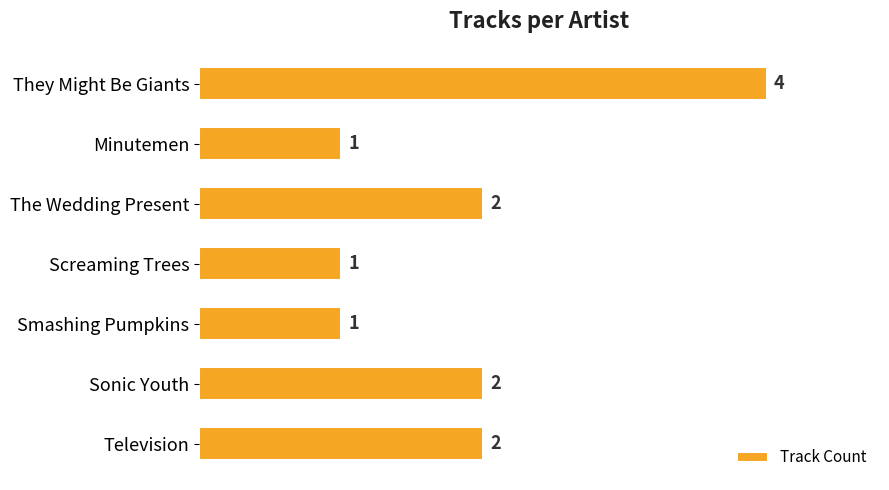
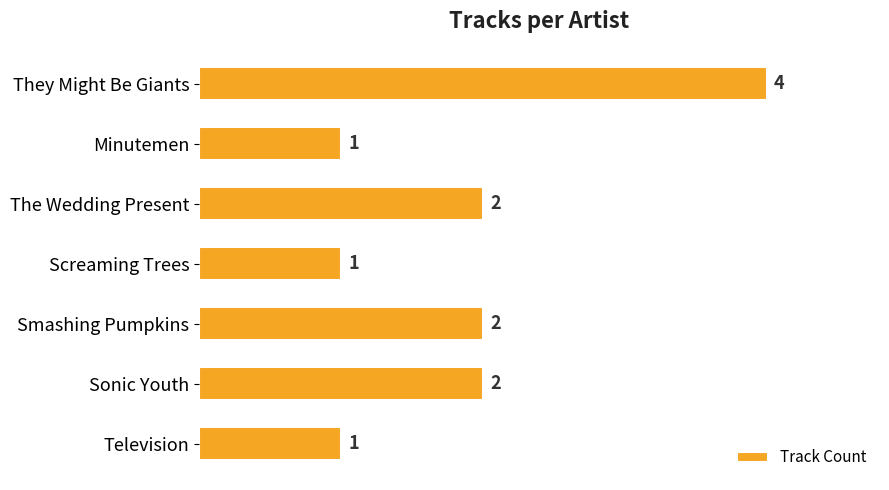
Smashing Pumpkins: 1 -> 2
Television: 2 -> 1
